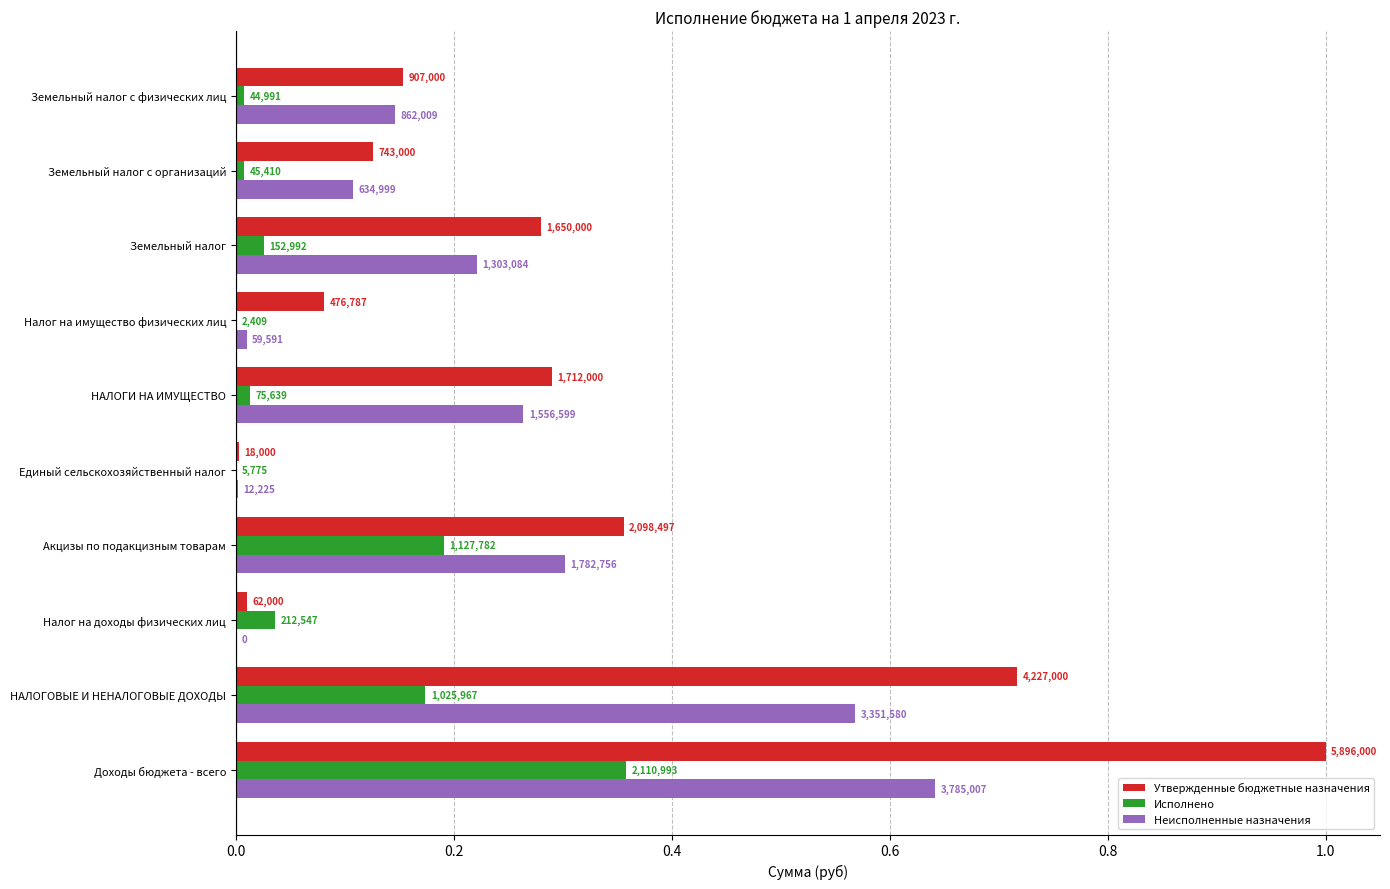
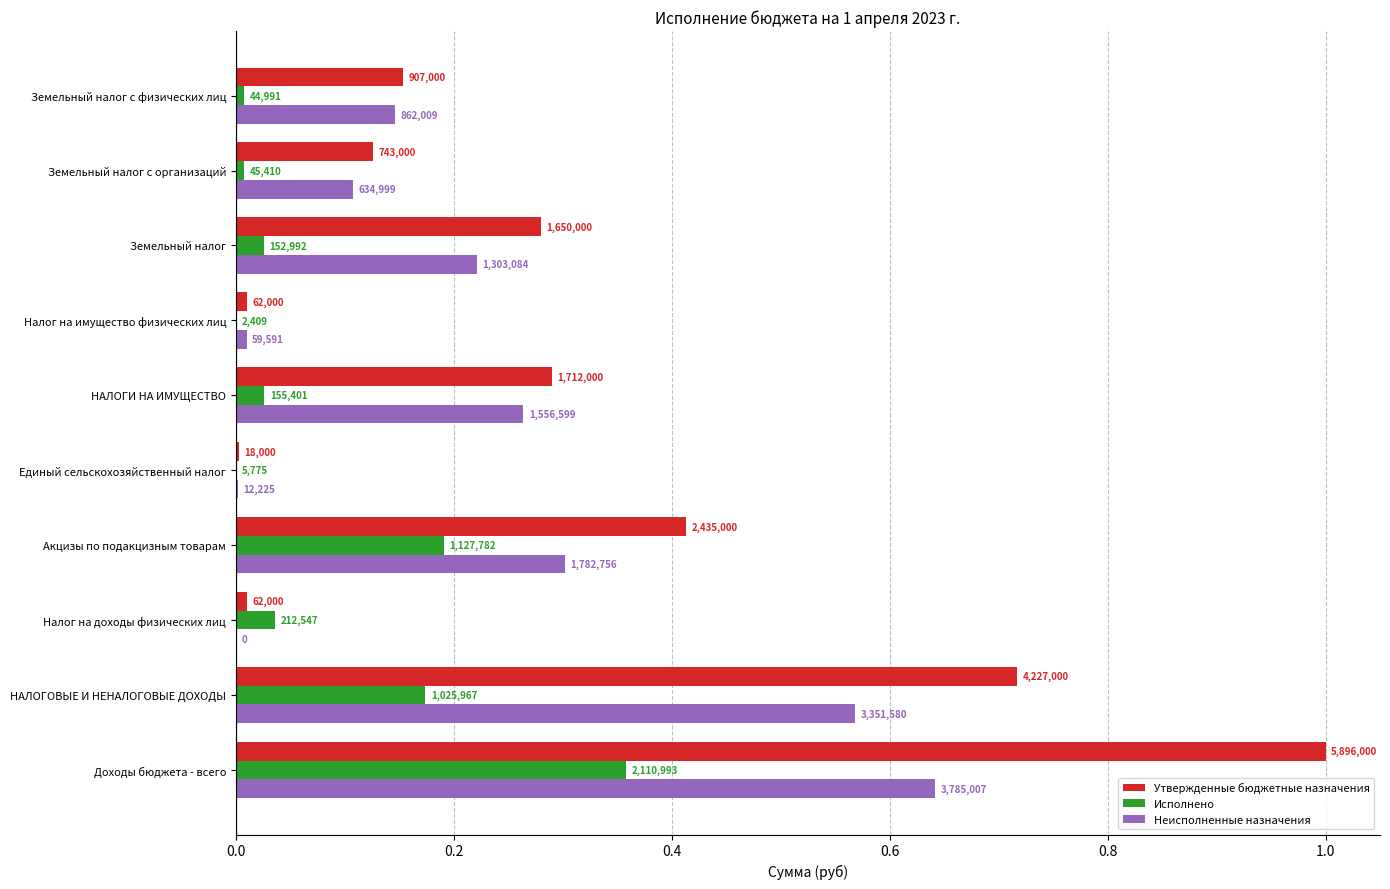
Утвержденные бюджетные назначения, Налог на имущество физических лиц: 476,787 -> 62,000
Исполнено, НАЛОГИ НА ИМУЩЕСТВО: 75,639 -> 155,401
Утвержденные бюджетные назначения, Акцизы по подакцизным товарам: 2,098,497 -> 2,435,000
